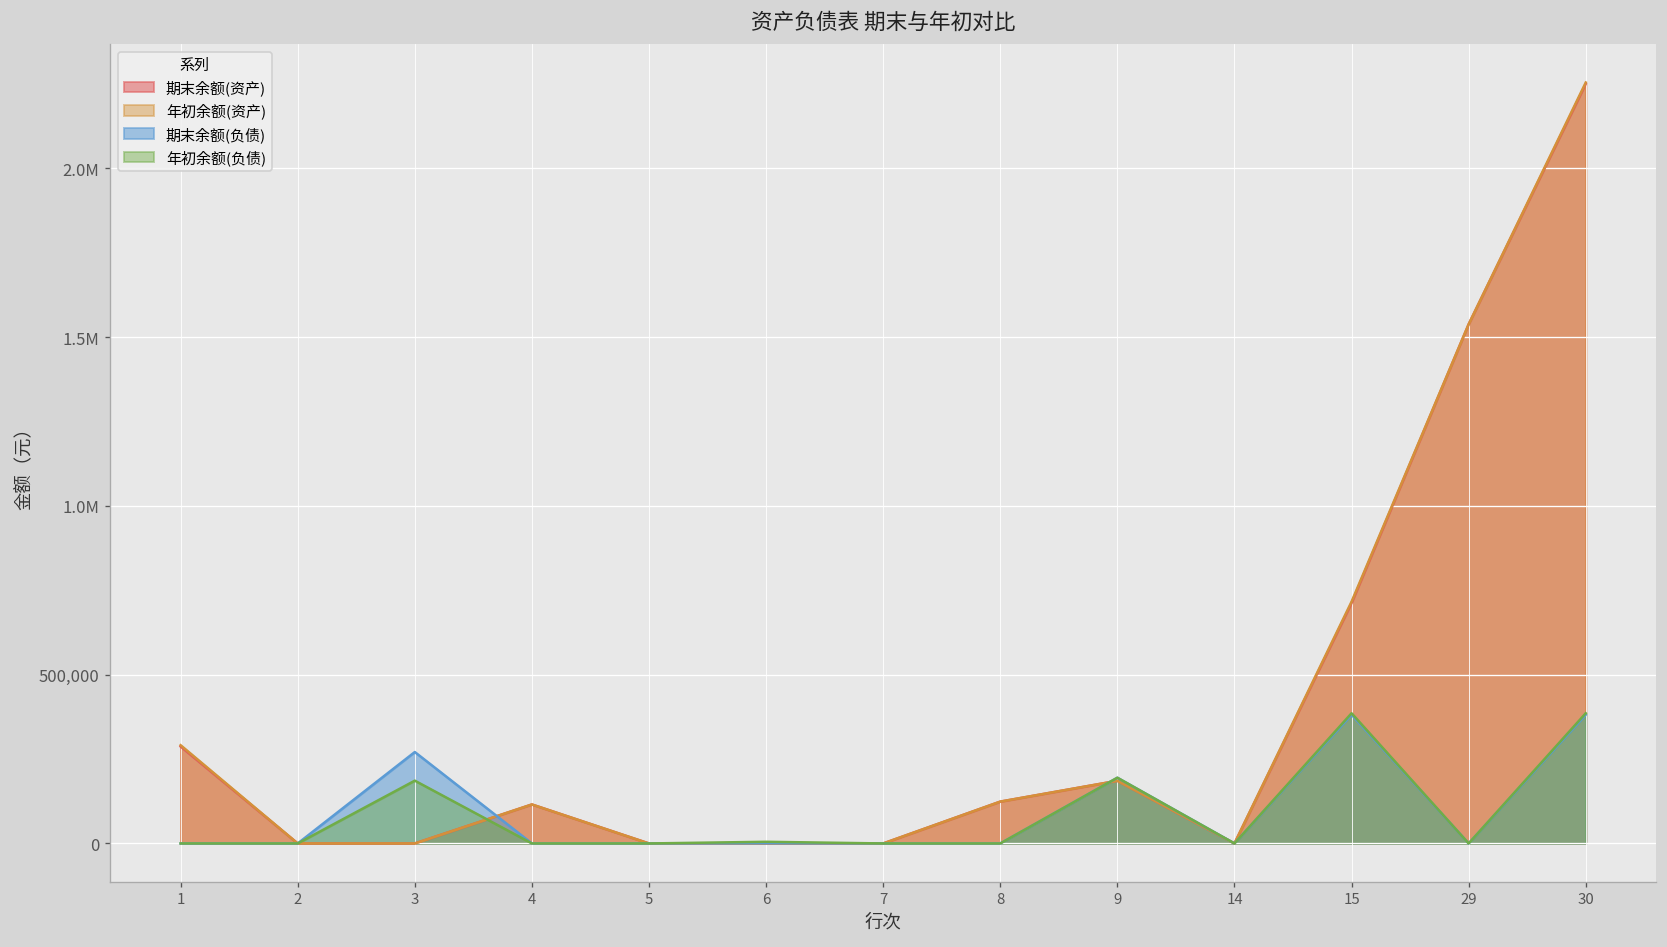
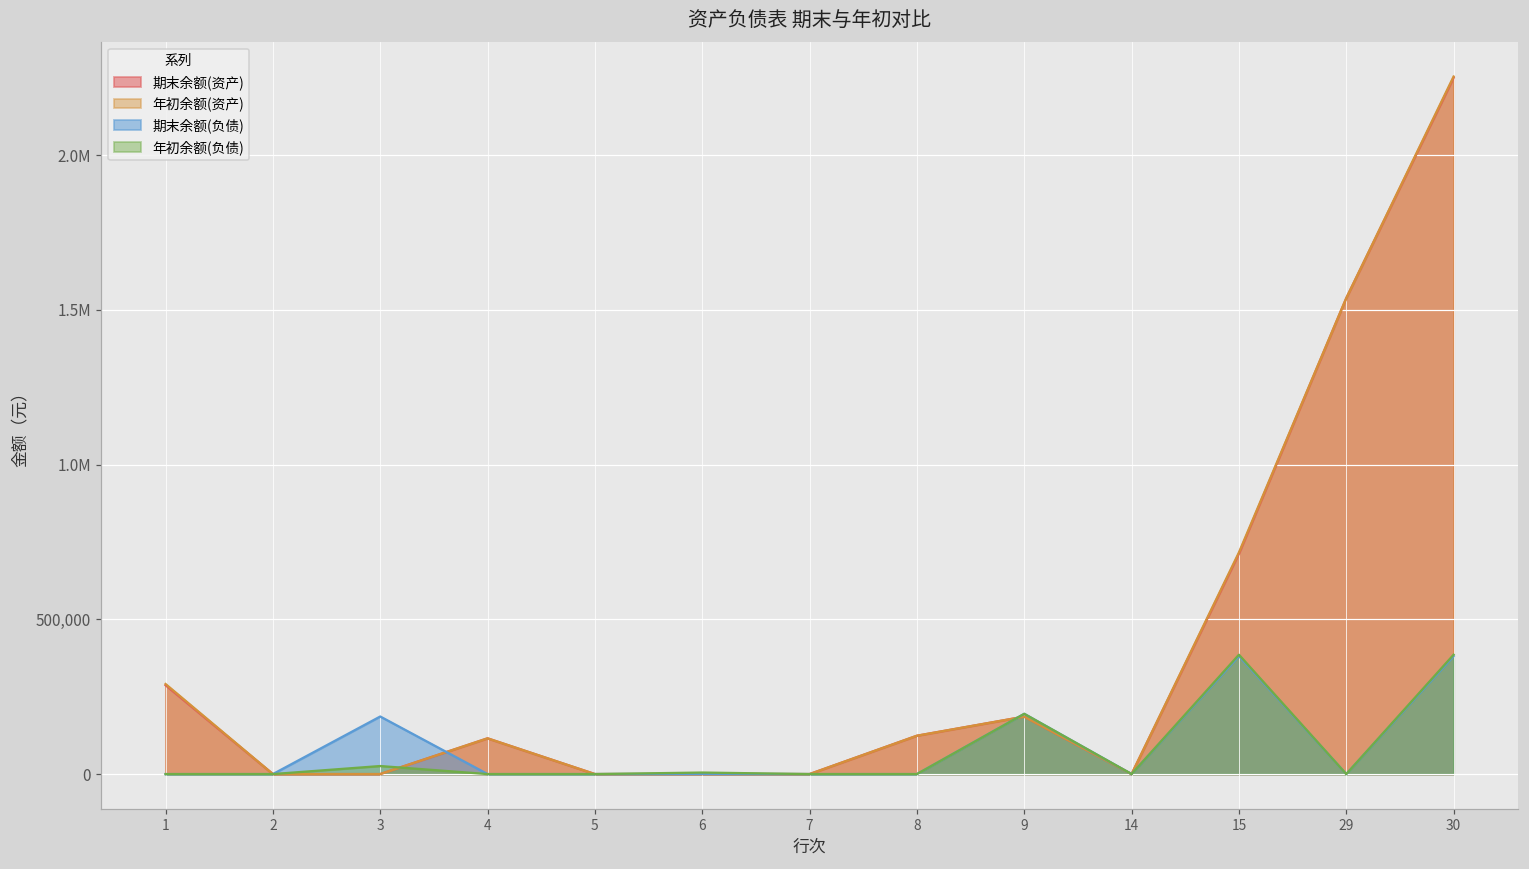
期末余额(负债), 3: 270,000 -> 190,000
年初余额(负债), 3: 190,000 -> 30,000
